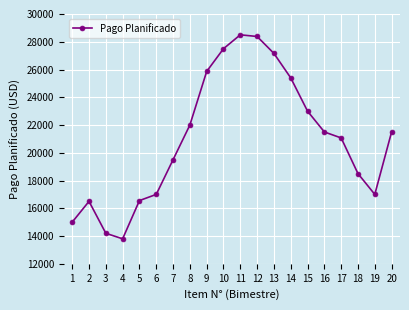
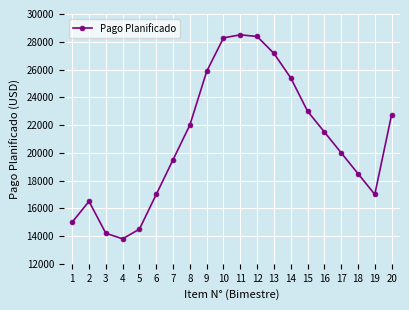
5: 16600 -> 14500
10: 27500 -> 28300
17: 21100 -> 20000
20: 21500 -> 22700
